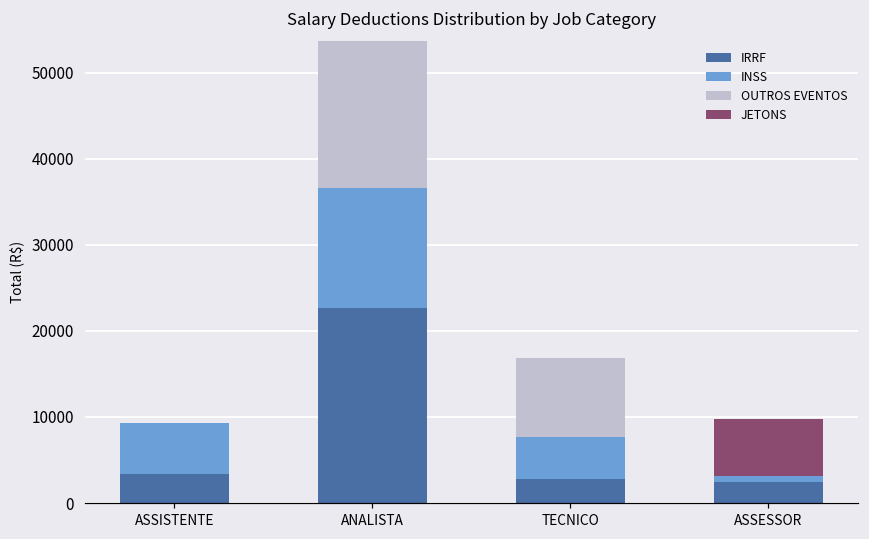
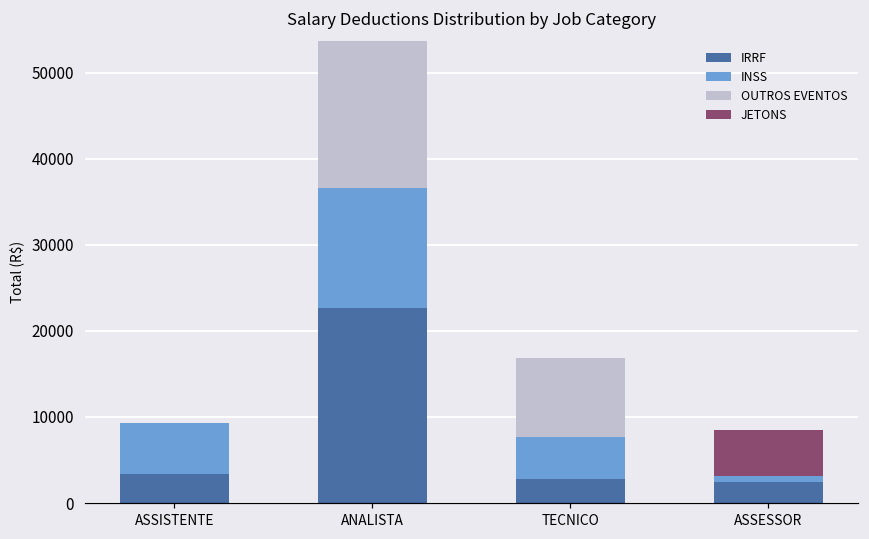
JETONS, ASSESSOR: 7000 -> 5000
